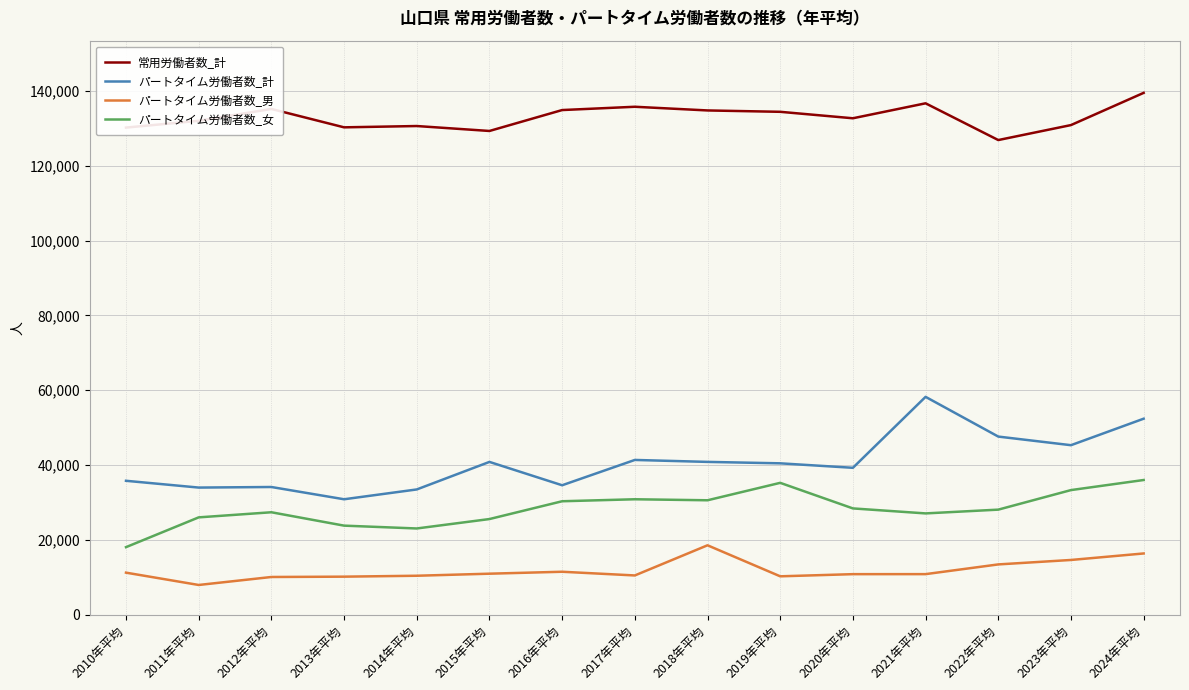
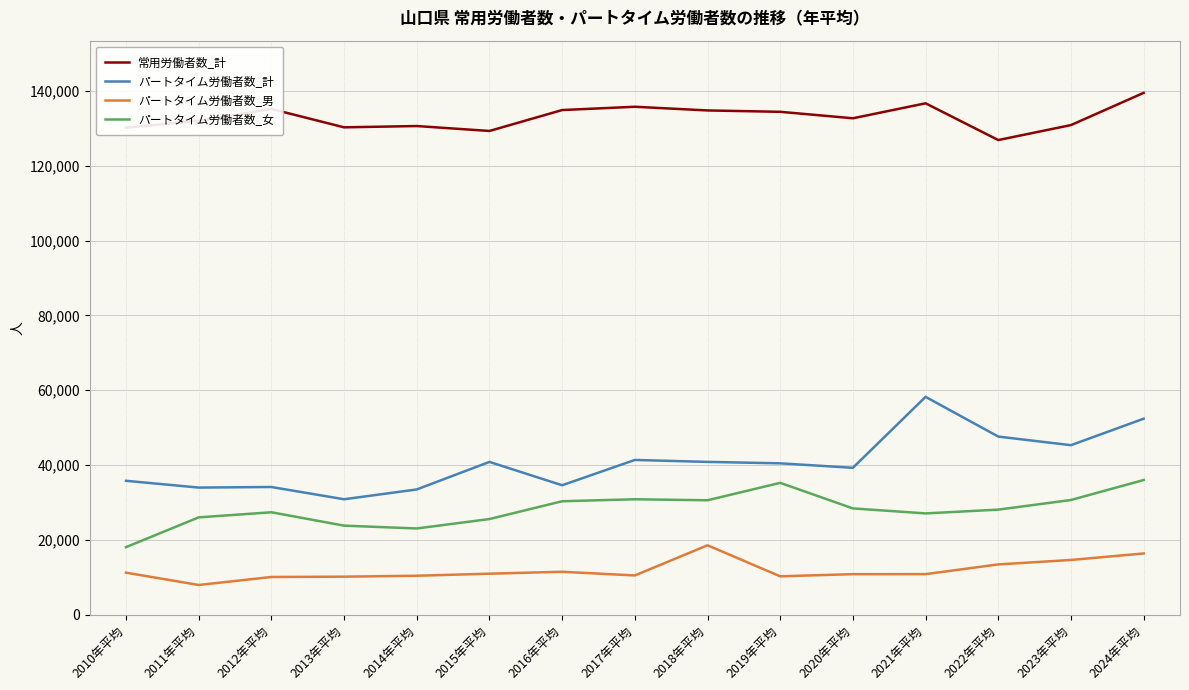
パートタイム労働者数_女, 2023年平均: 33,000 -> 31,000
